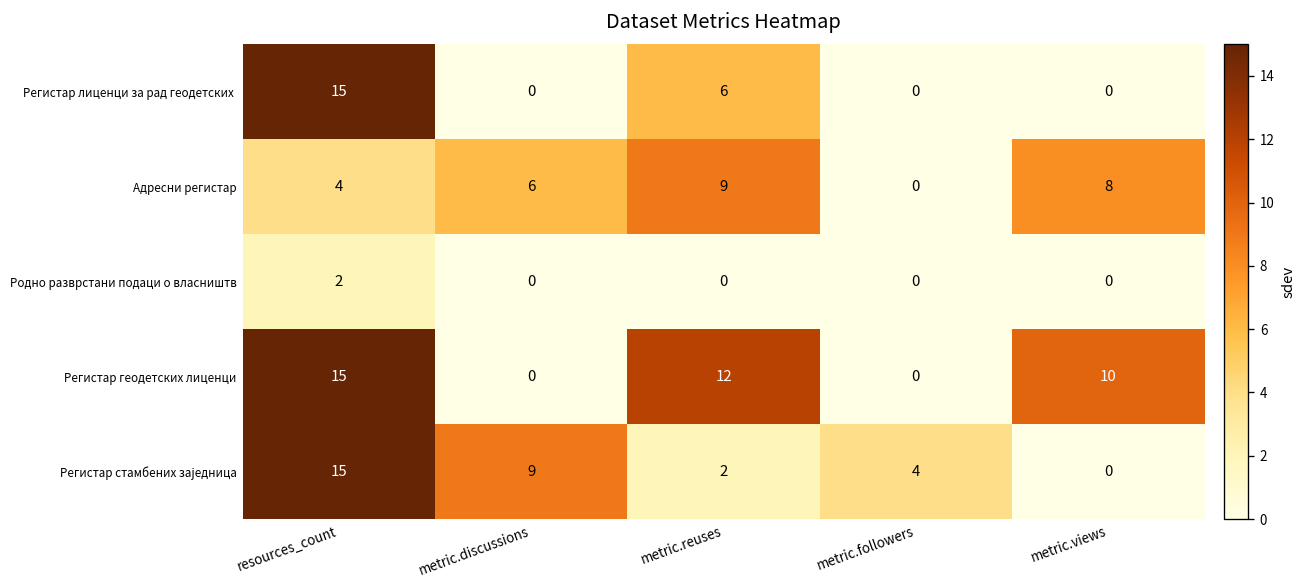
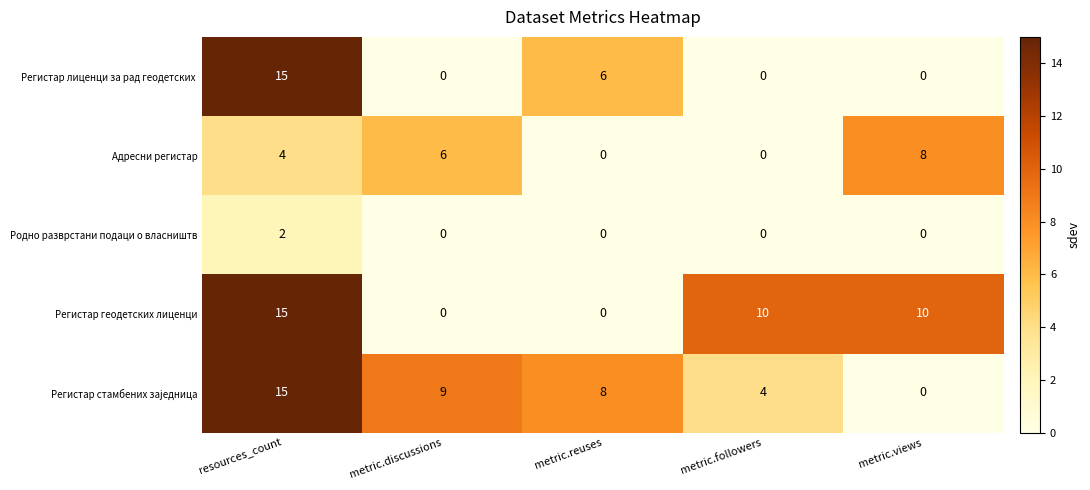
Адресни регистар, metric.reuses: 9 -> 0
Регистар геодетских лиценци, metric.reuses: 12 -> 0
Регистар геодетских лиценци, metric.followers: 0 -> 10
Регистар стамбених заједница, metric.reuses: 2 -> 8
